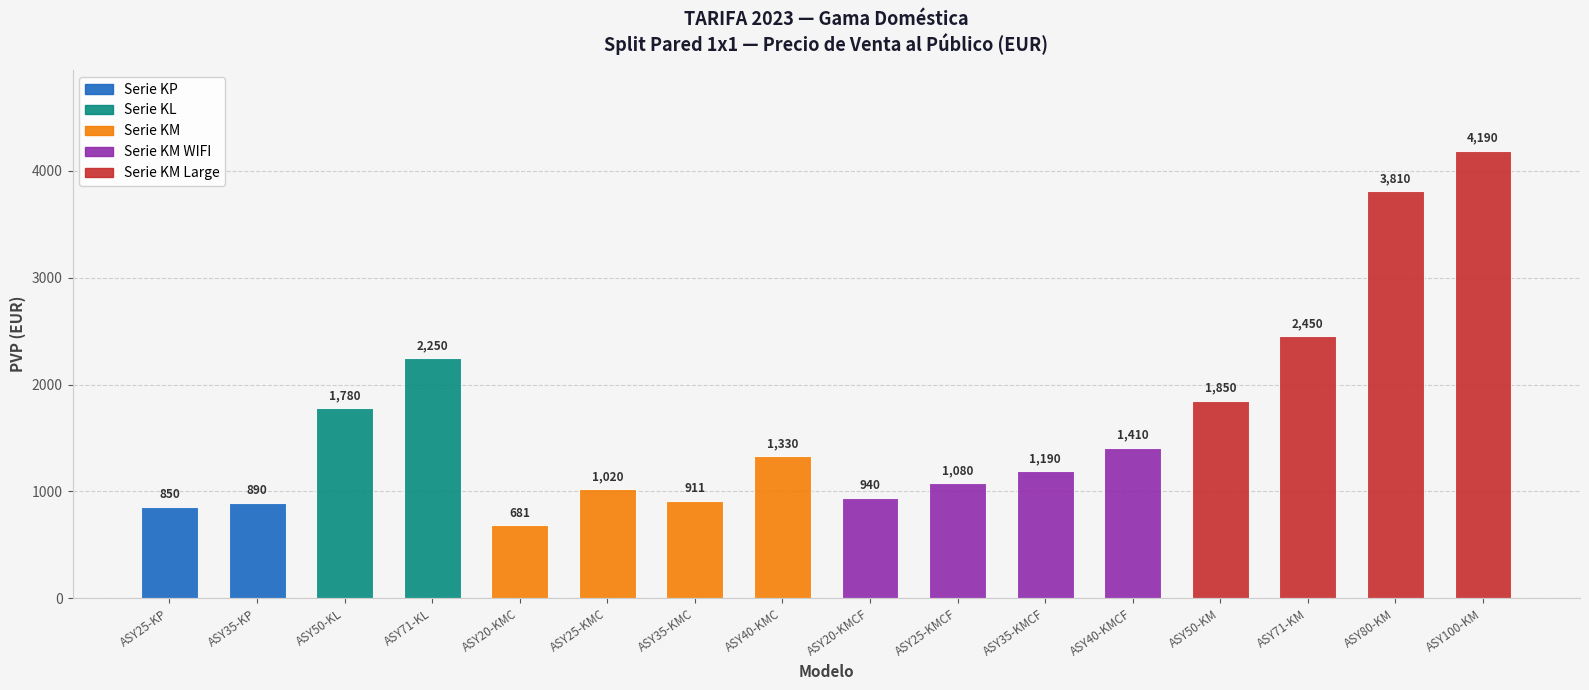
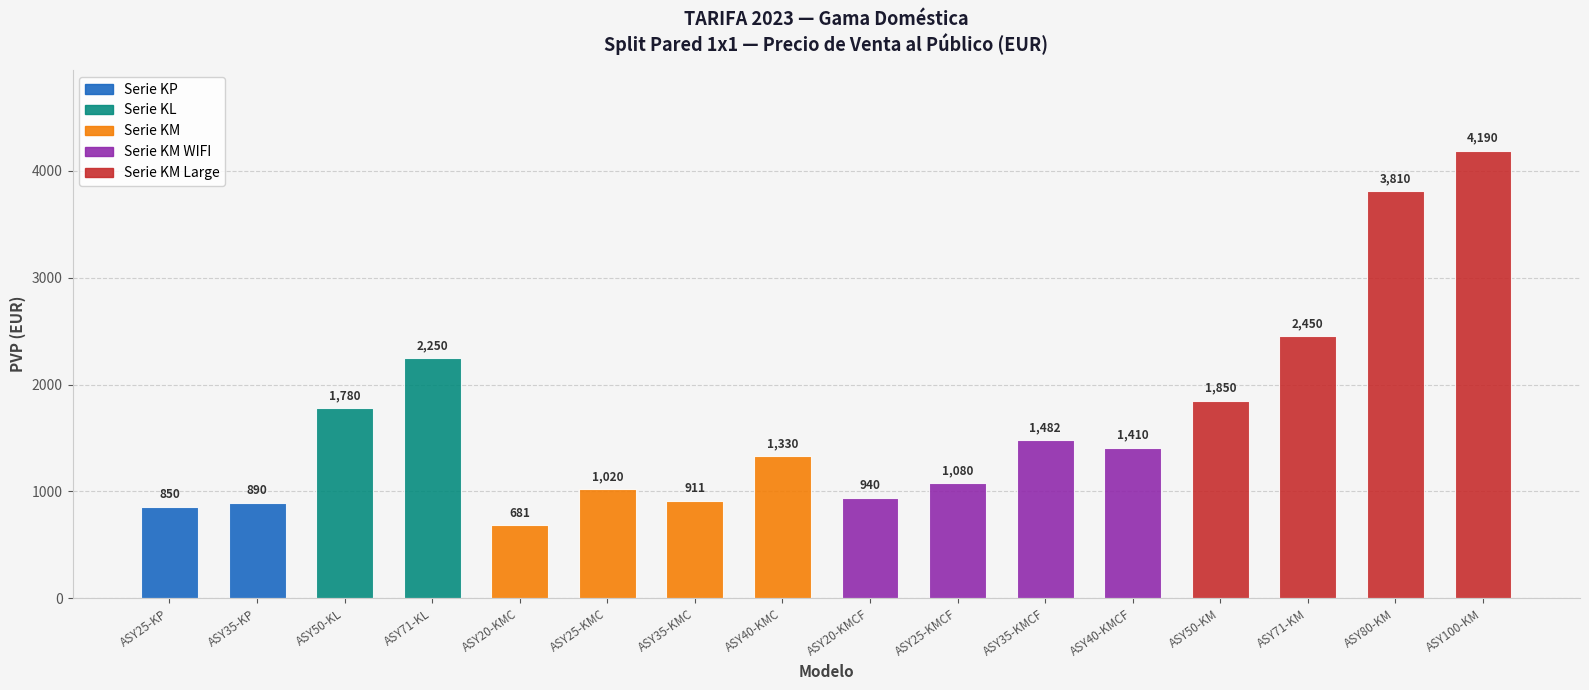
ASY35-KMCF: 1,190 -> 1,482
